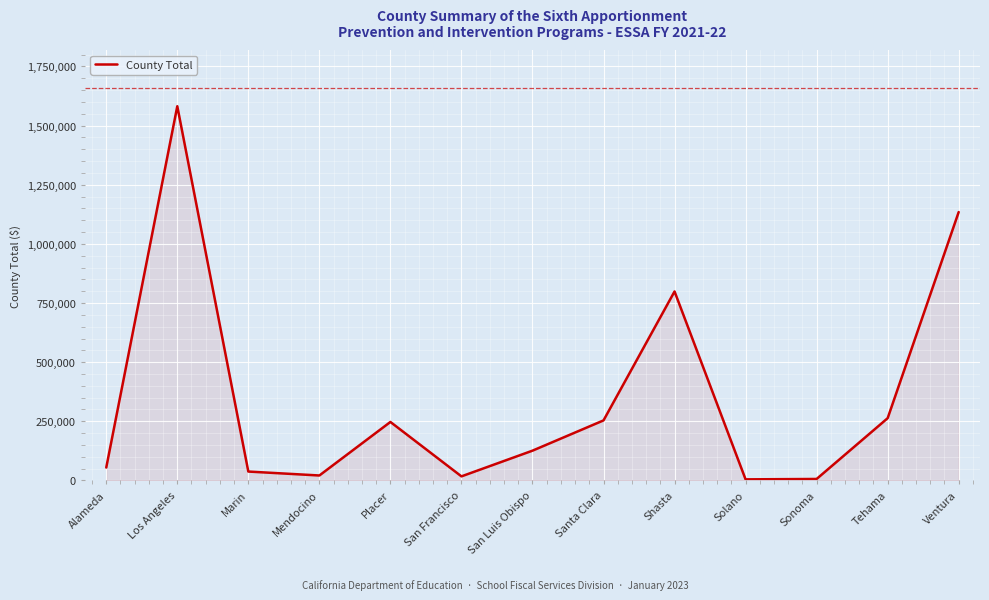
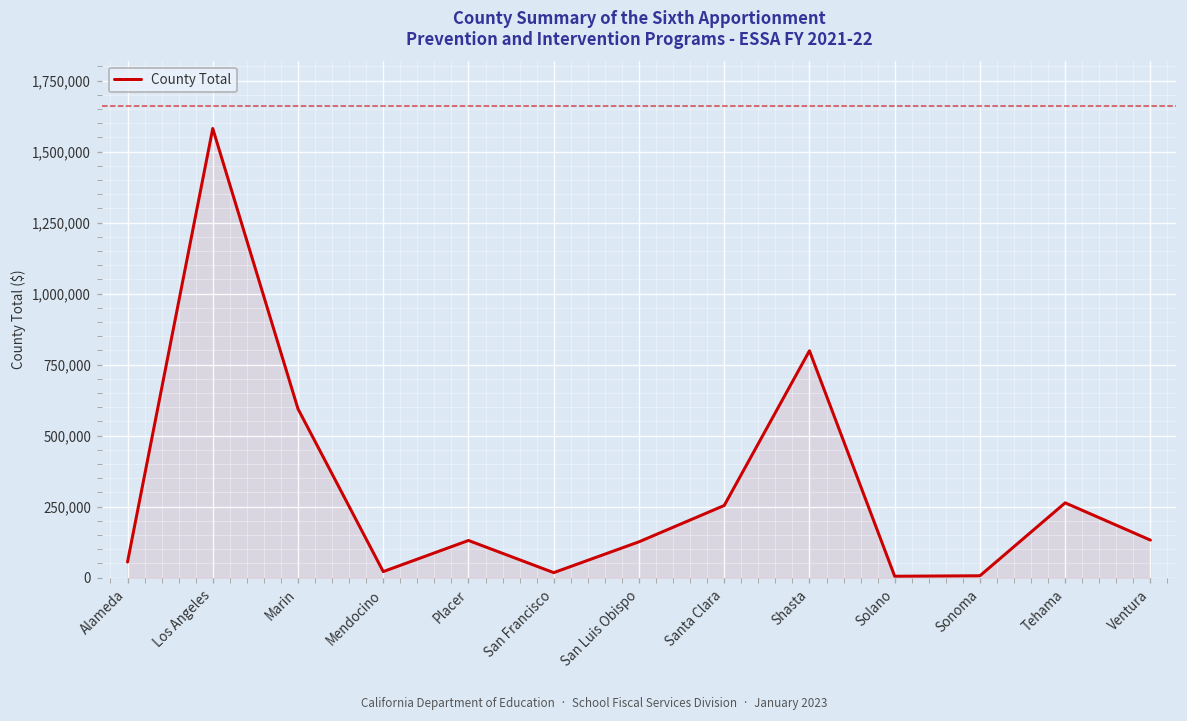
Marin: 40,000 -> 590,000
Placer: 250,000 -> 130,000
Ventura: 1,130,000 -> 130,000
